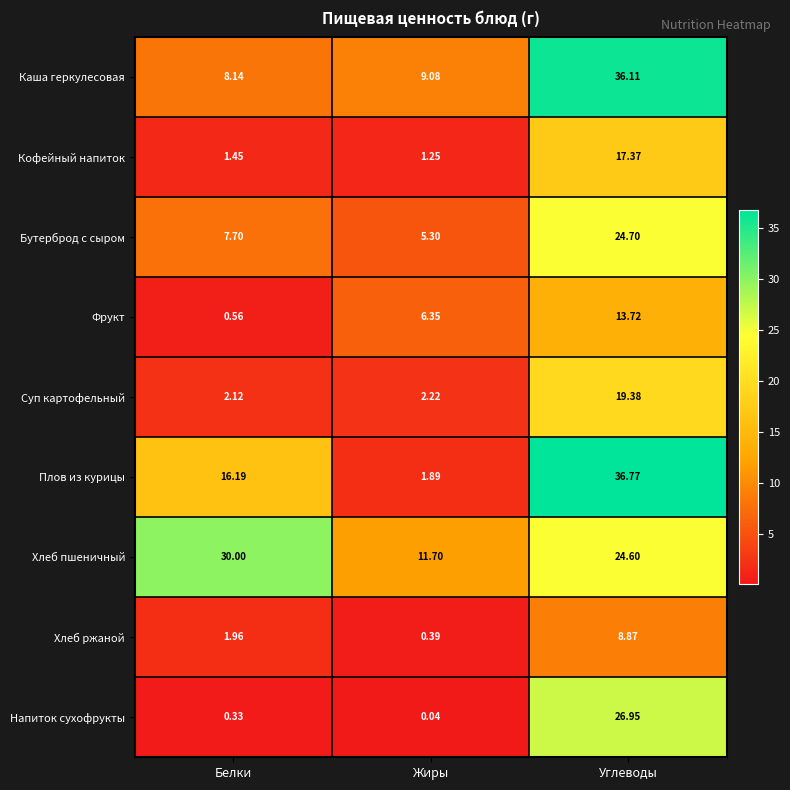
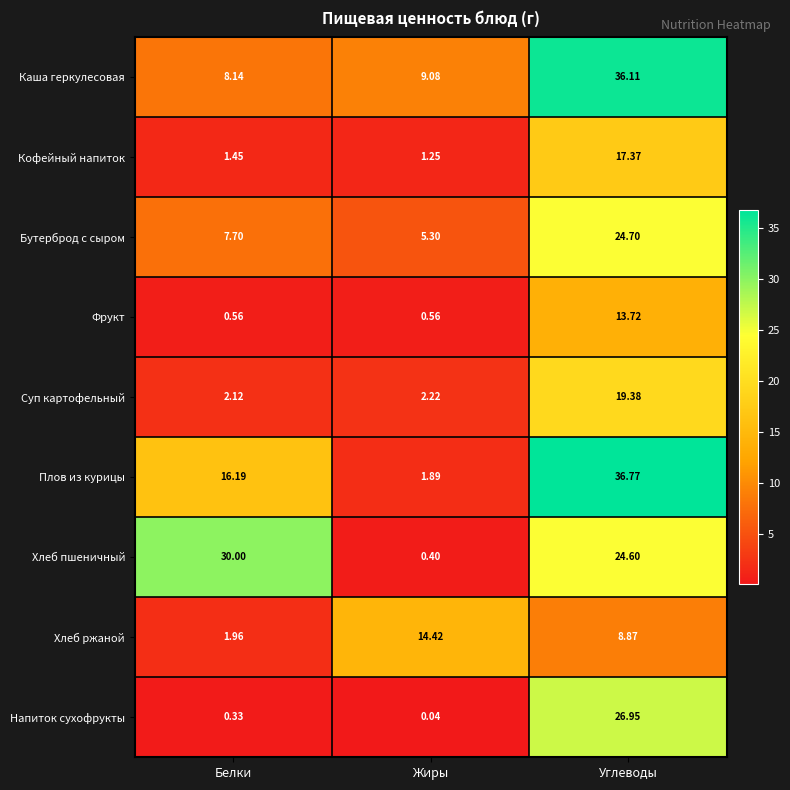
Фрукт, Жиры: 6.35 -> 0.56
Хлеб пшеничный, Жиры: 11.70 -> 0.40
Хлеб ржаной, Жиры: 0.39 -> 14.42
